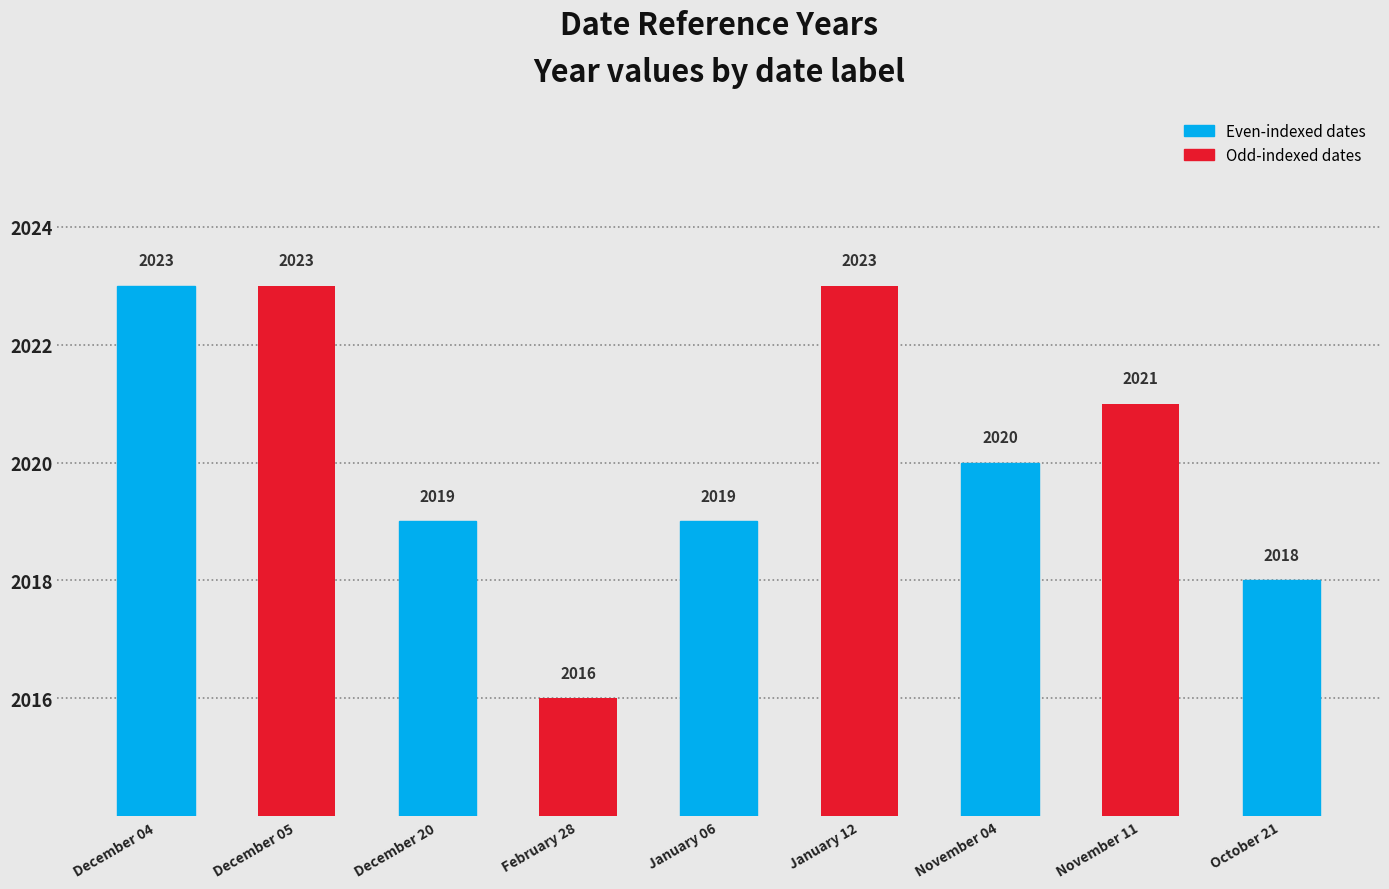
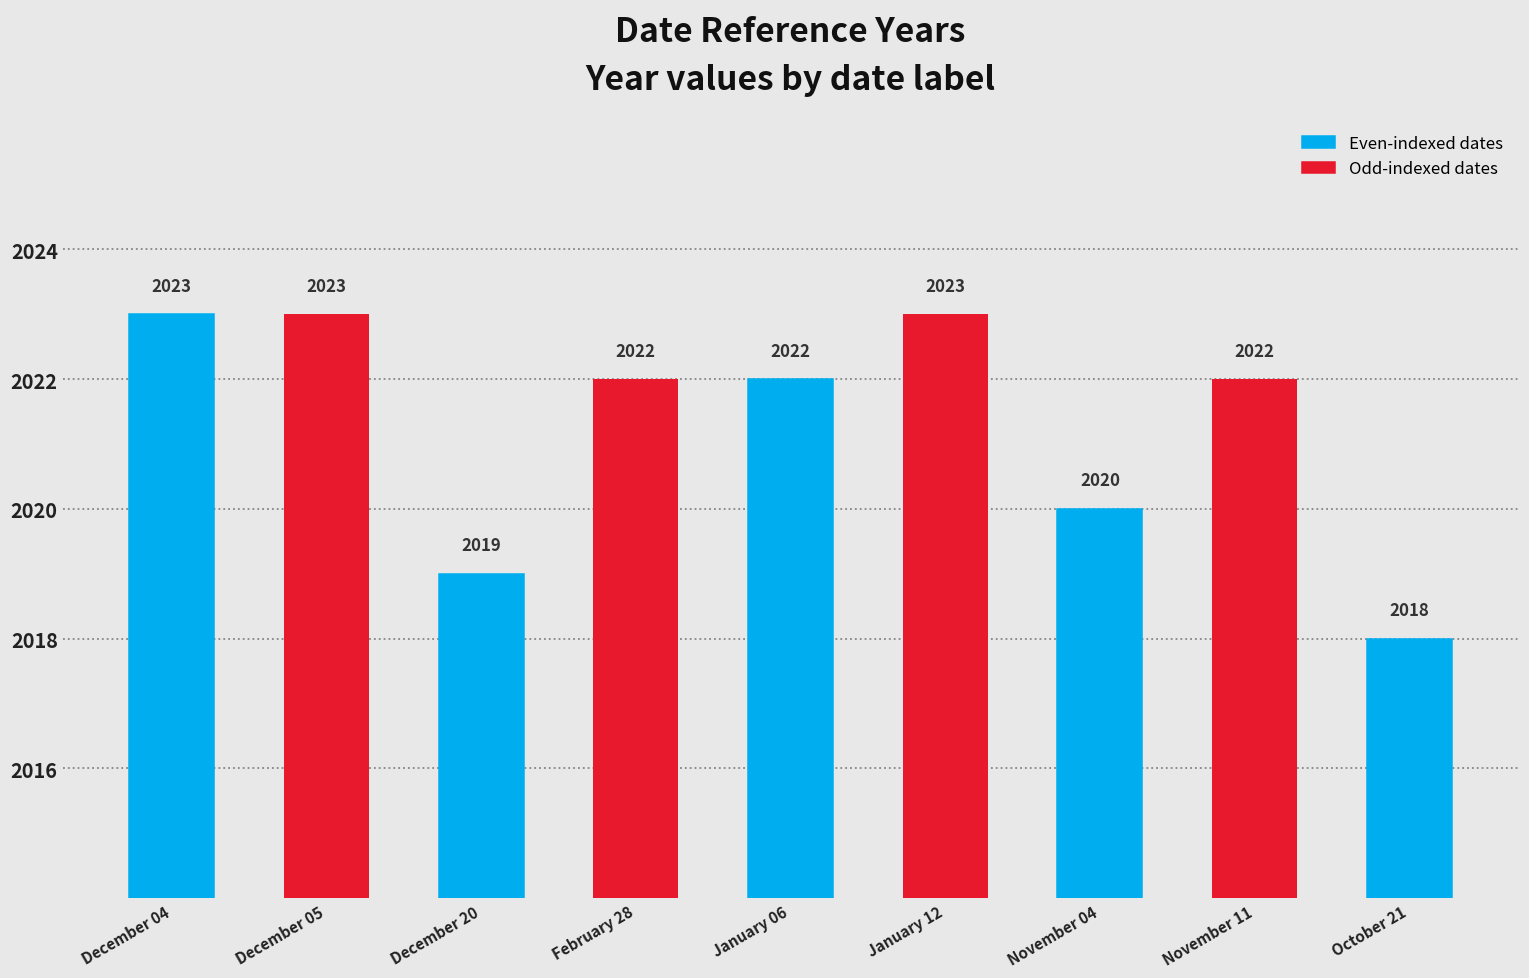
February 28: 2016 -> 2022
January 06: 2019 -> 2022
November 11: 2021 -> 2022
